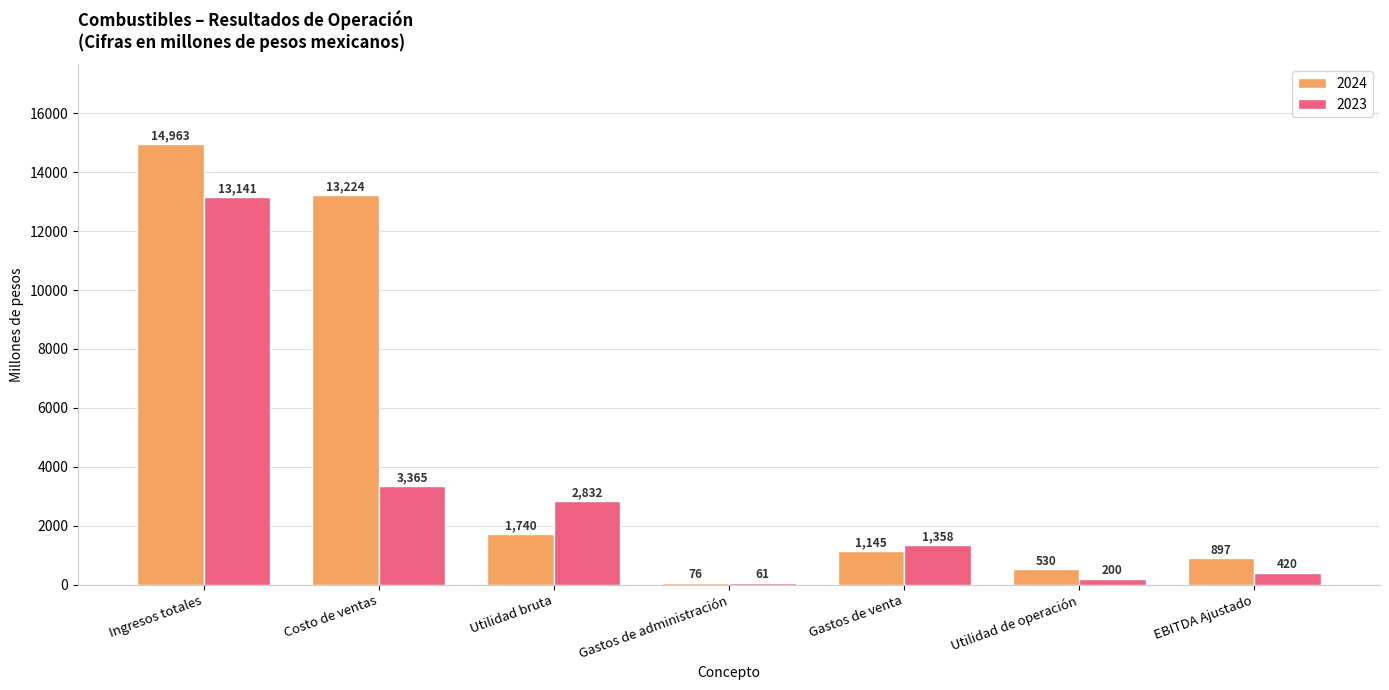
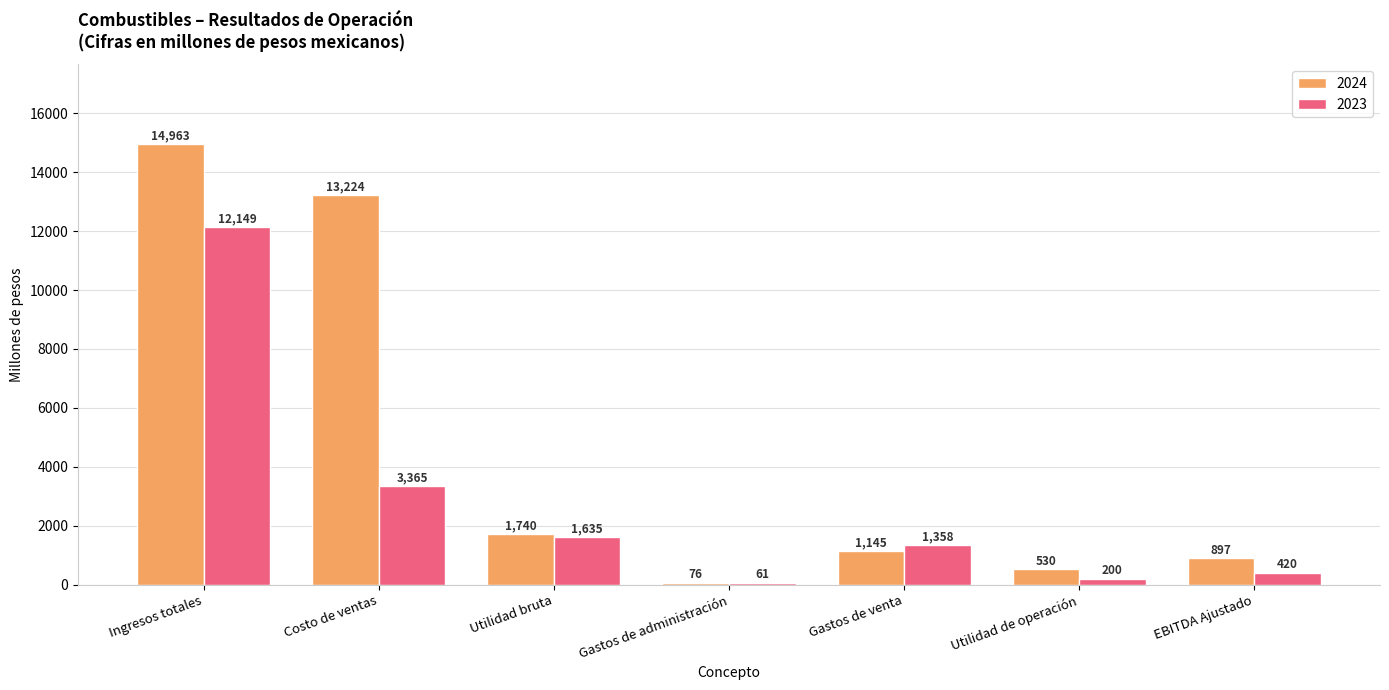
2023, Ingresos totales: 13,141 -> 12,149
2023, Utilidad bruta: 2,832 -> 1,635
